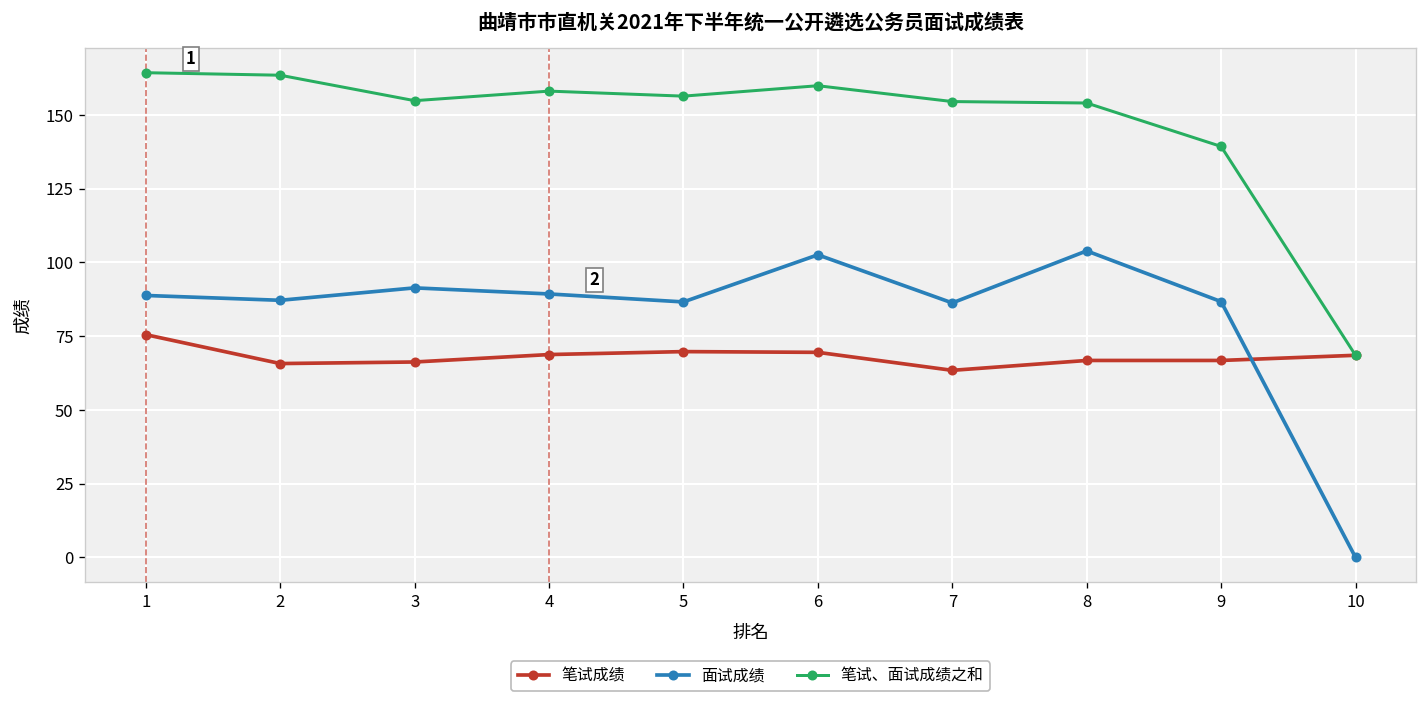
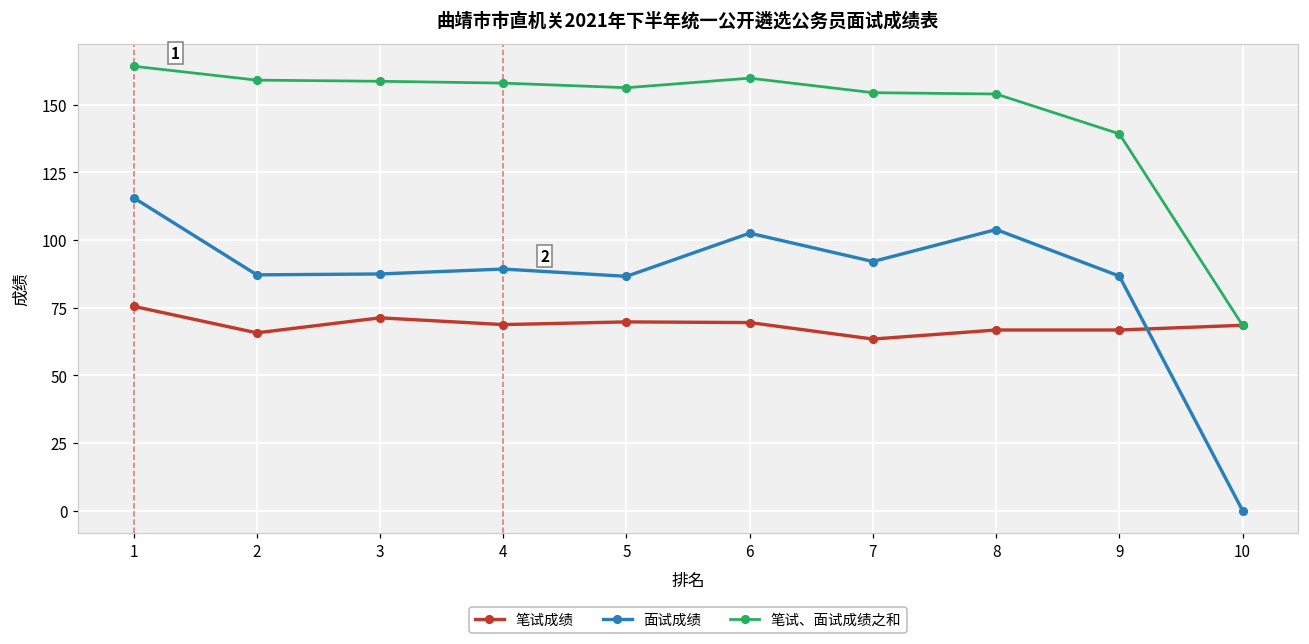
面试成绩, 1: 89 -> 116
笔试、面试成绩之和, 2: 163 -> 159
笔试成绩, 3: 66 -> 71
面试成绩, 3: 91 -> 87
笔试、面试成绩之和, 3: 155 -> 159
面试成绩, 7: 86 -> 92
